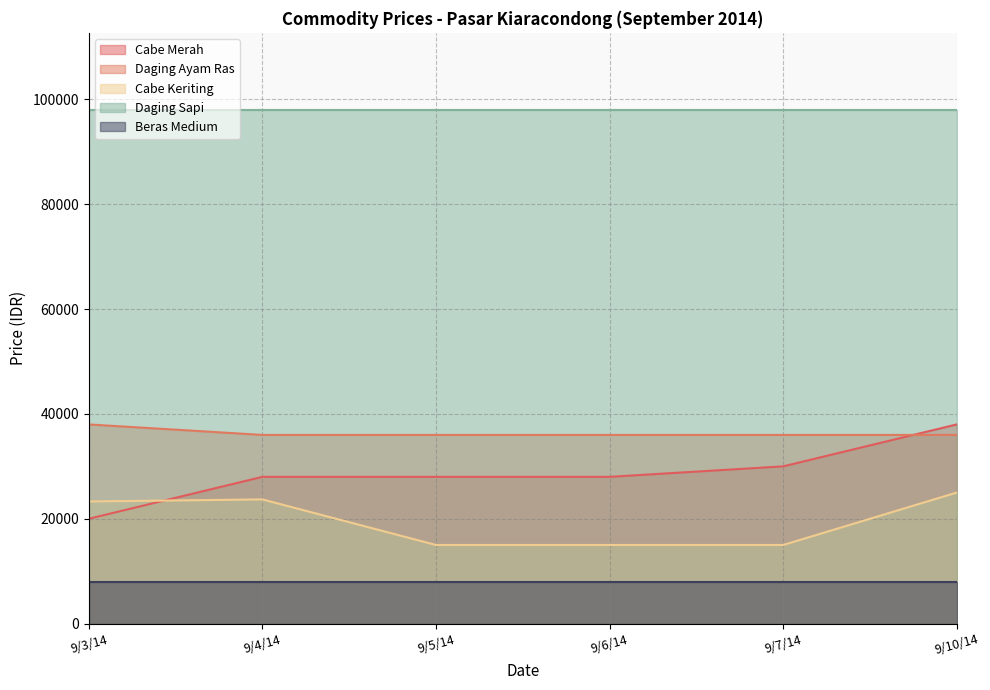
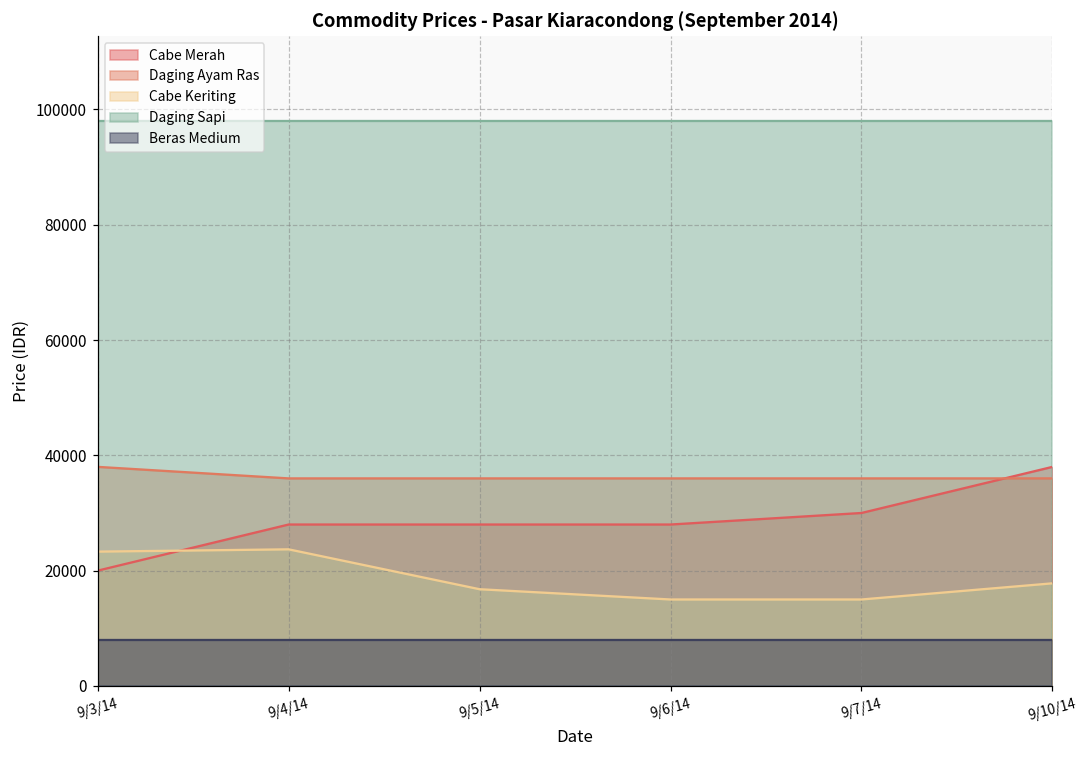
Cabe Keriting, 9/5/14: 15000 -> 17000
Cabe Keriting, 9/10/14: 25000 -> 18000
